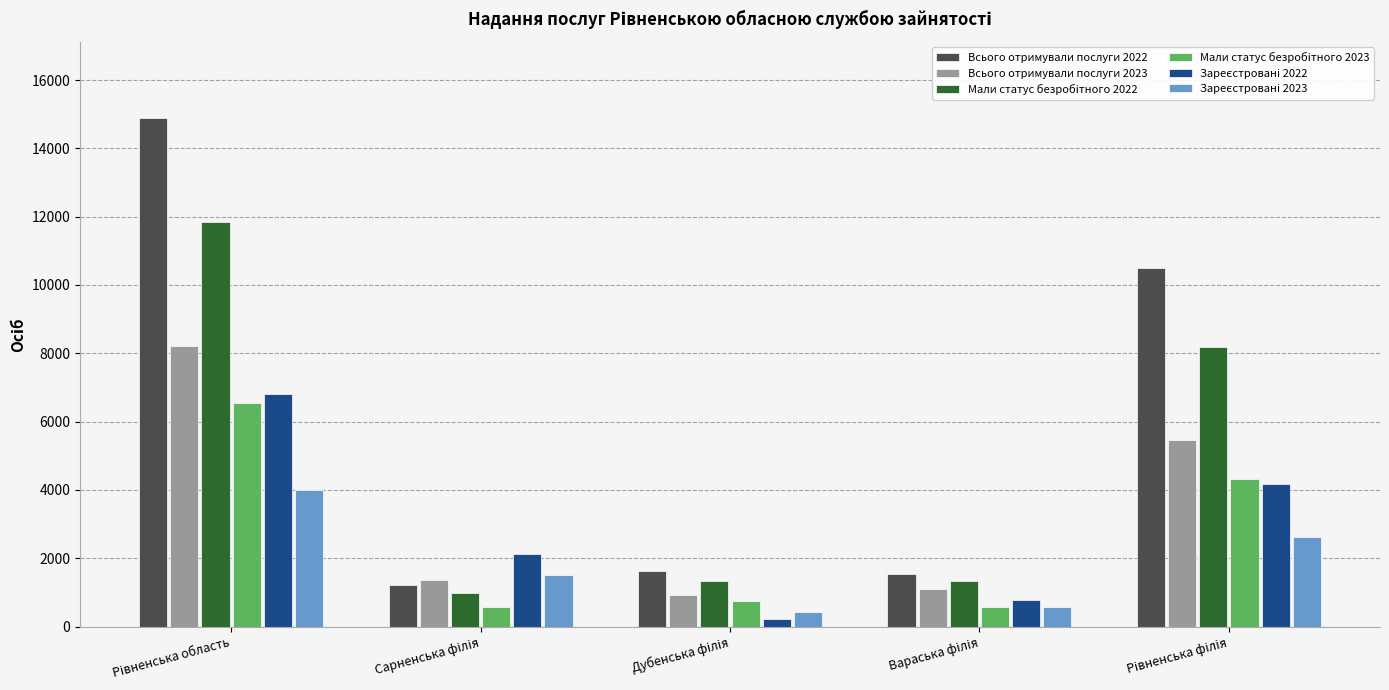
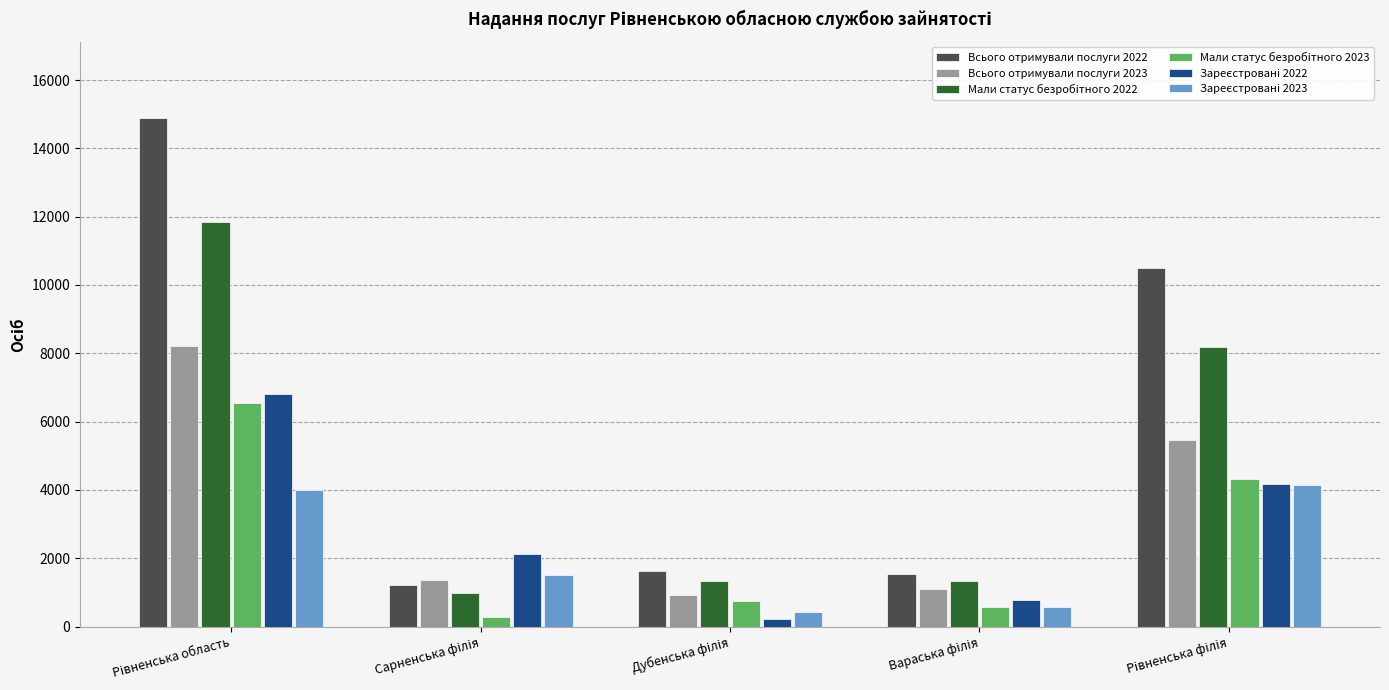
Мали статус безробітного 2023, Сарненська філія: 600 -> 300
Зареєстровані 2023, Рівненська філія: 2600 -> 4100
